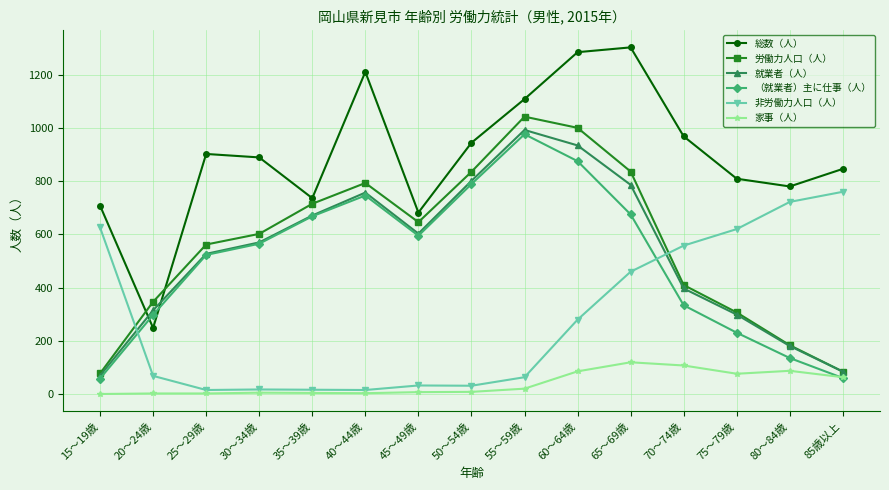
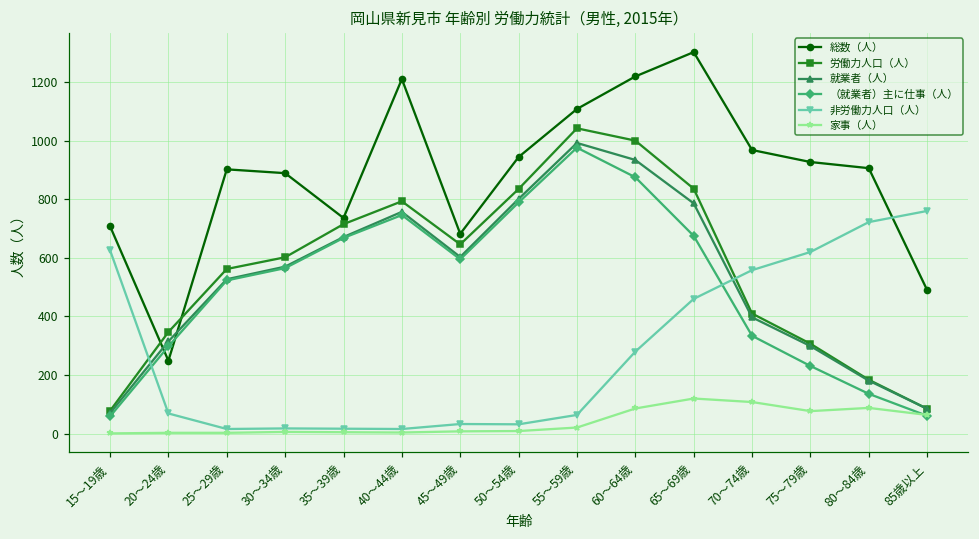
総数（人）, 60～64歳: 1280 -> 1220
総数（人）, 75～79歳: 810 -> 930
総数（人）, 80～84歳: 780 -> 910
総数（人）, 85歳以上: 850 -> 490
